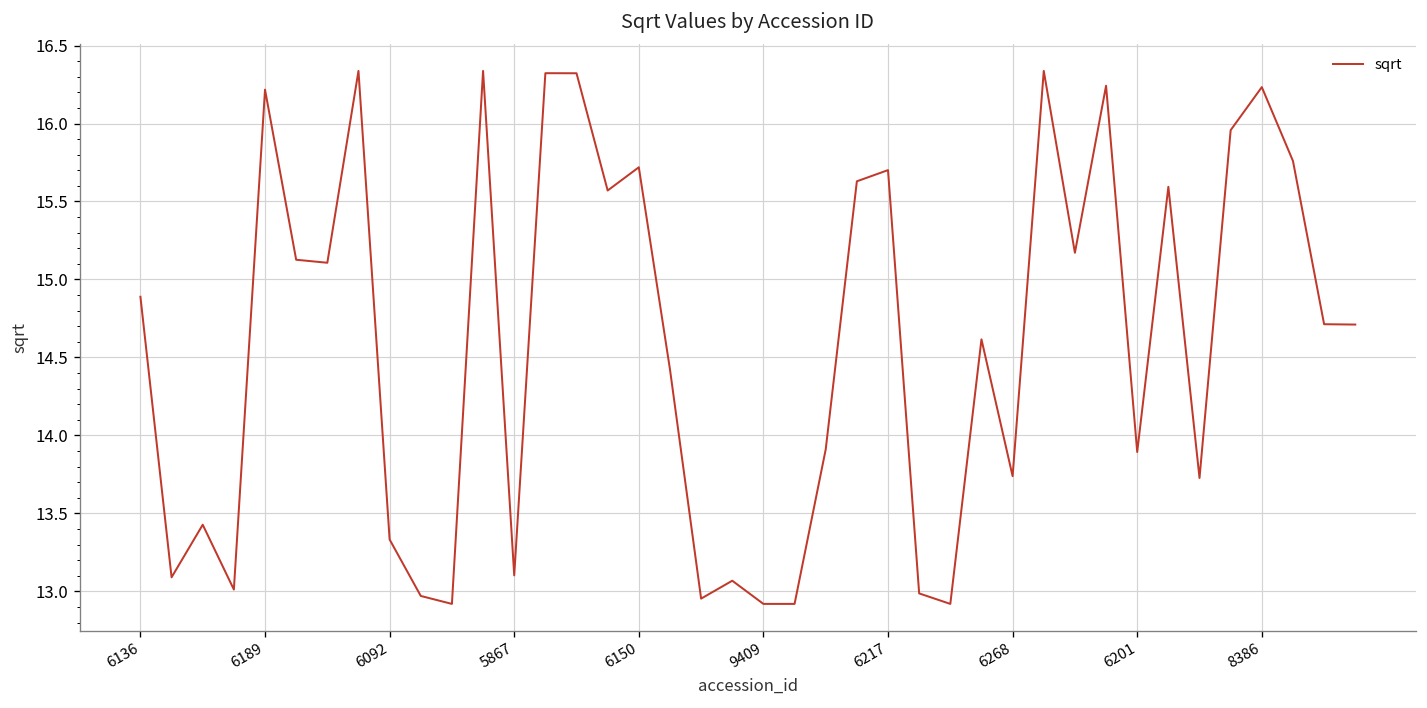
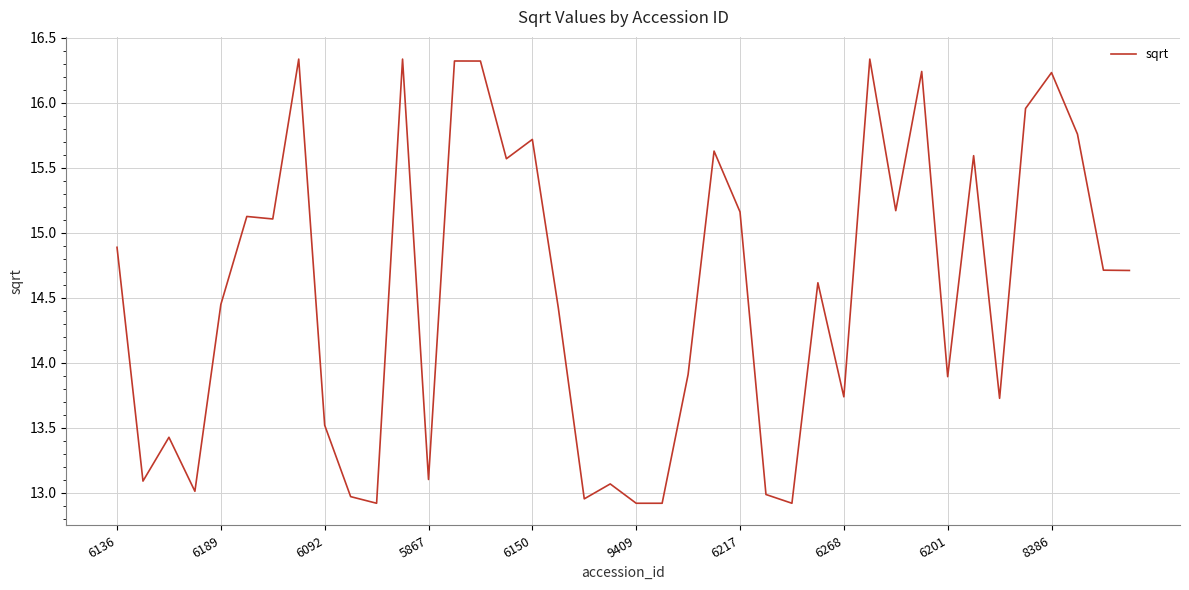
6189: 16.22 -> 14.45
6092: 13.33 -> 13.52
6217: 15.70 -> 15.16
